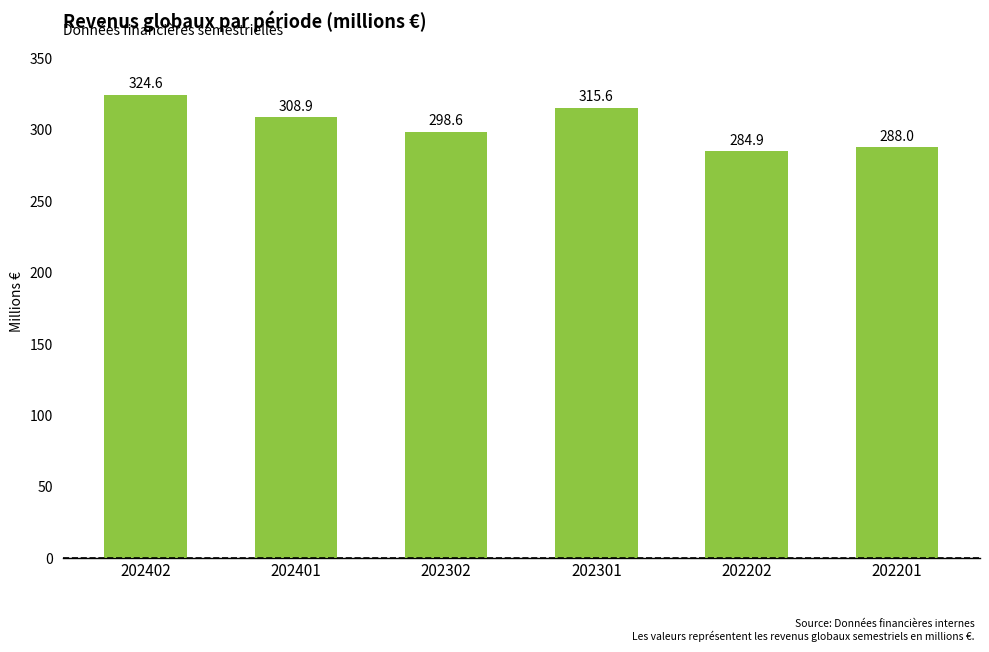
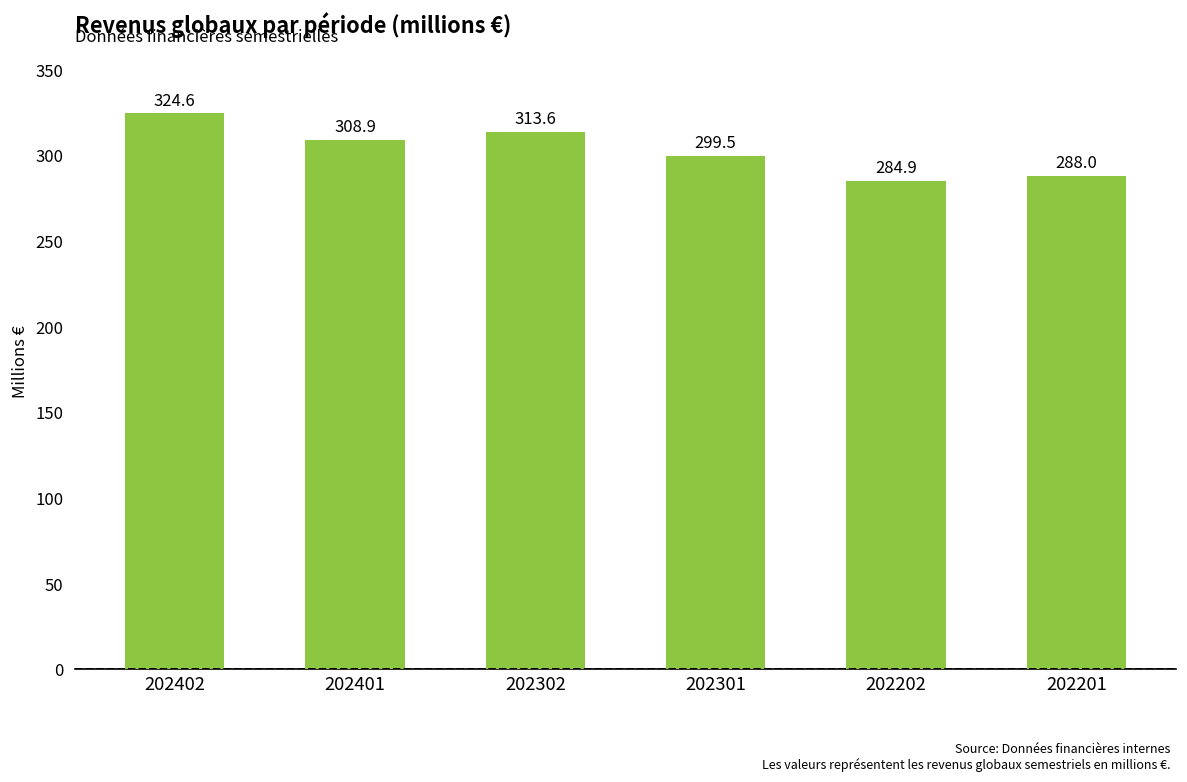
202302: 298.6 -> 313.6
202301: 315.6 -> 299.5
